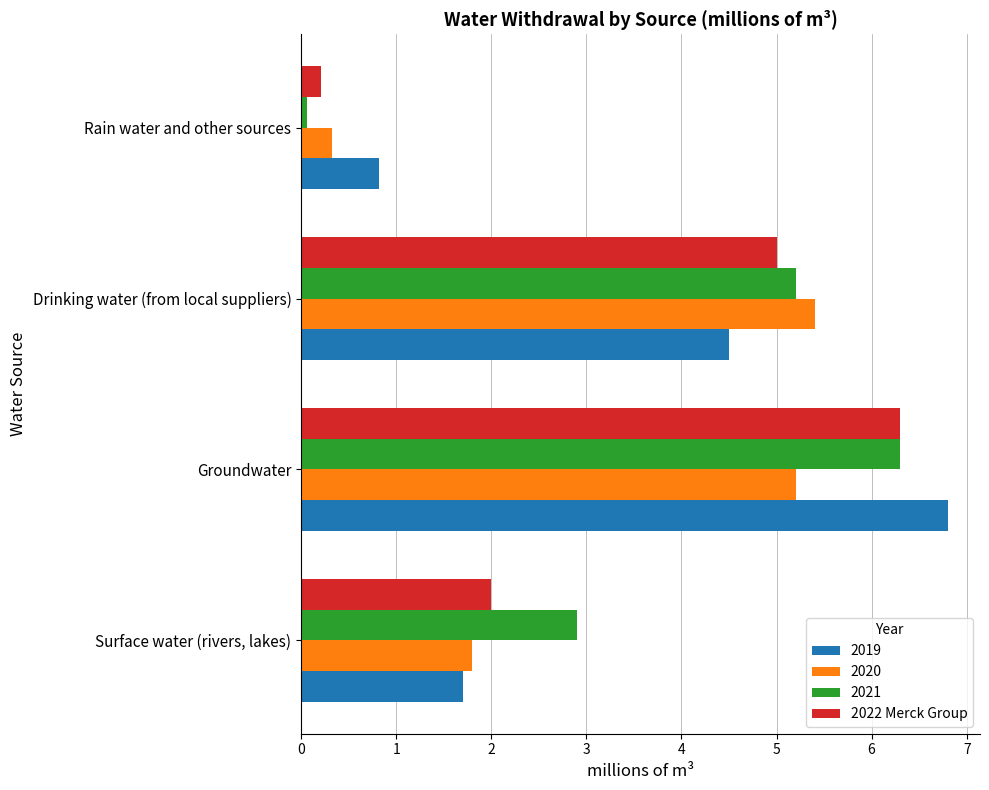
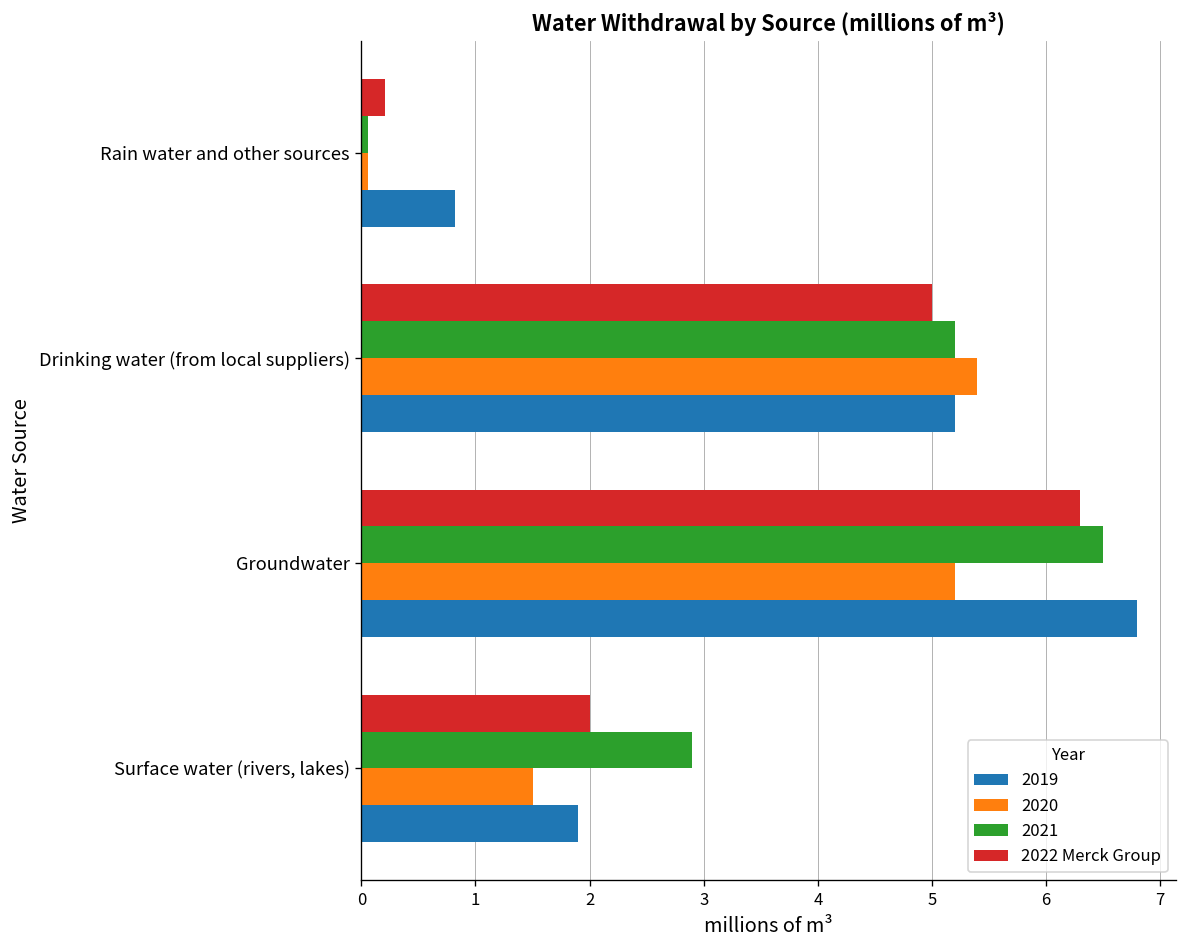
2020, Rain water and other sources: 0.3 -> 0.1
2019, Drinking water (from local suppliers): 4.5 -> 5.2
2021, Groundwater: 6.3 -> 6.5
2020, Surface water (rivers, lakes): 1.8 -> 1.5
2019, Surface water (rivers, lakes): 1.7 -> 1.9
